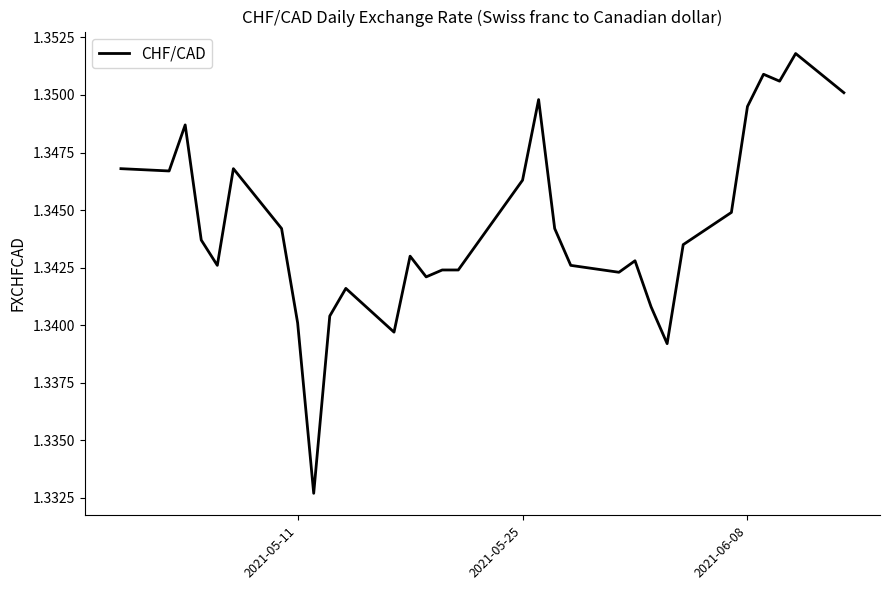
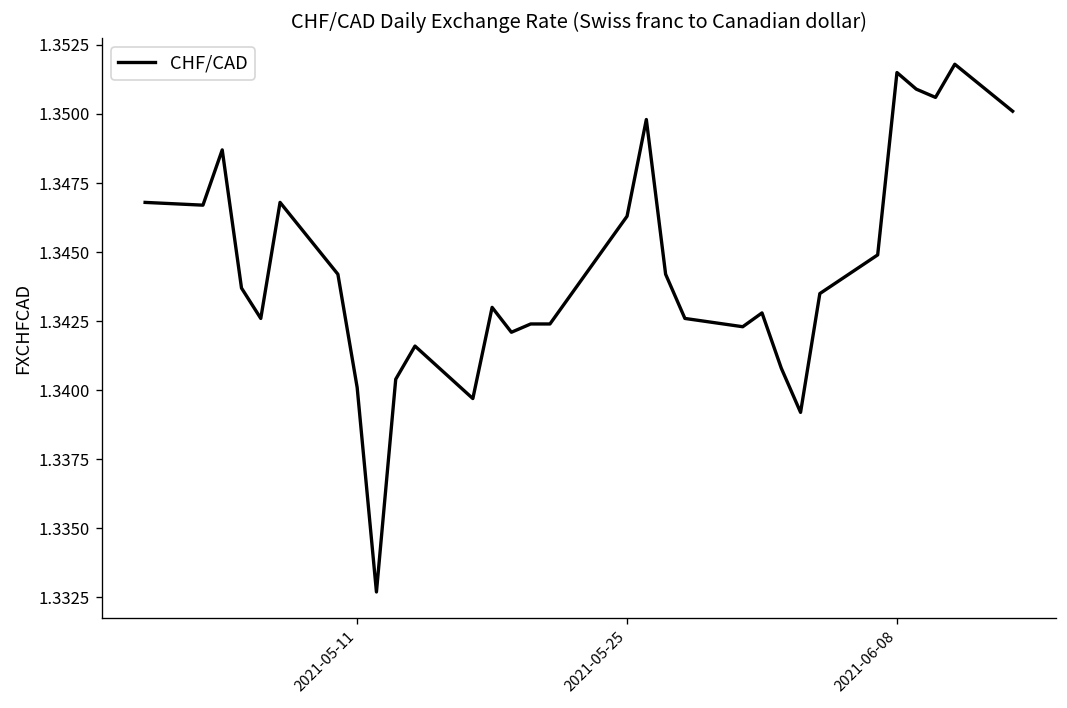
2021-06-08: 1.3495 -> 1.3515
